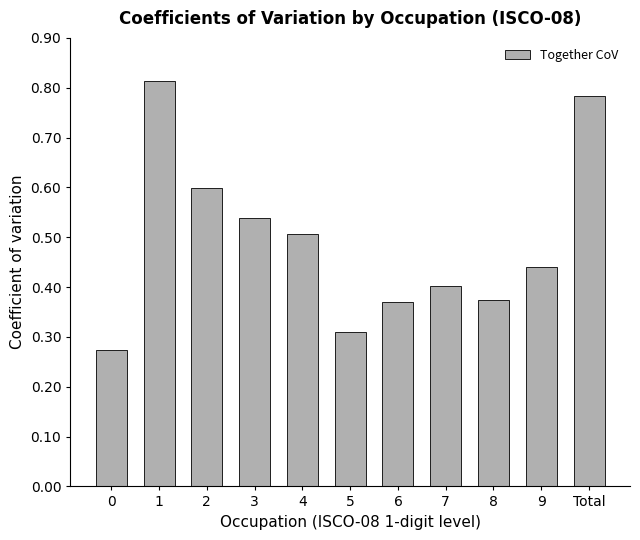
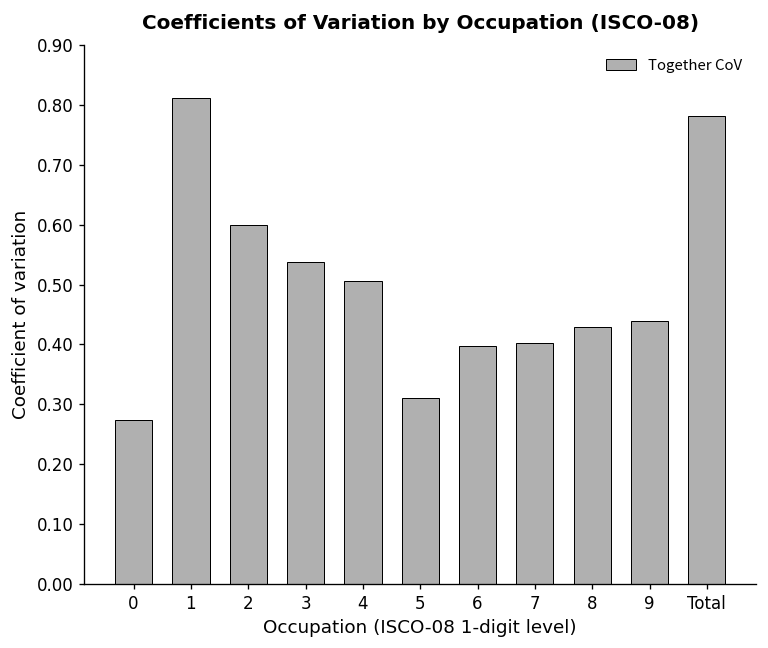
6: 0.37 -> 0.40
8: 0.38 -> 0.43
